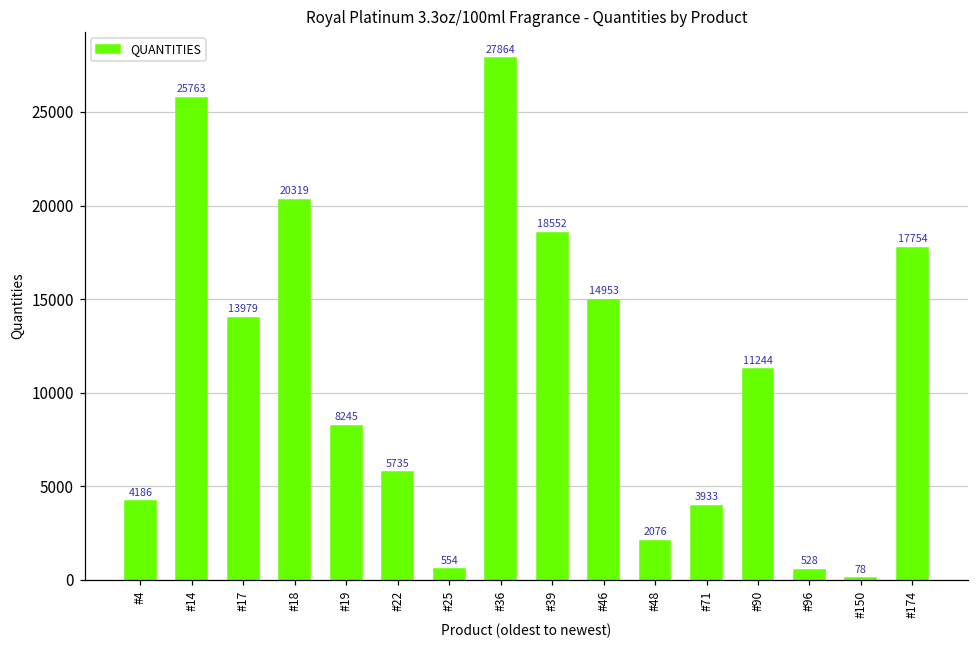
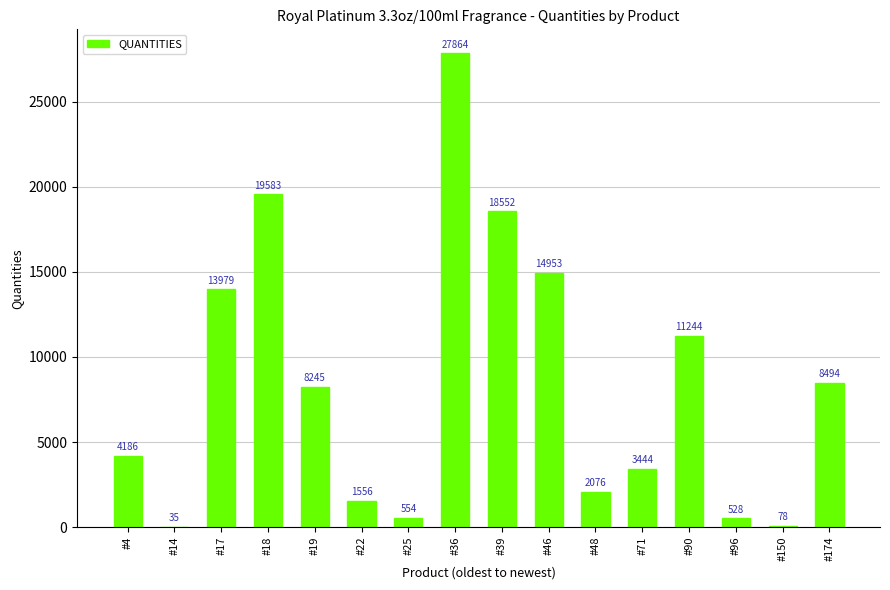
#14: 25763 -> 35
#18: 20319 -> 19583
#22: 5735 -> 1556
#71: 3933 -> 3444
#174: 17754 -> 8494
